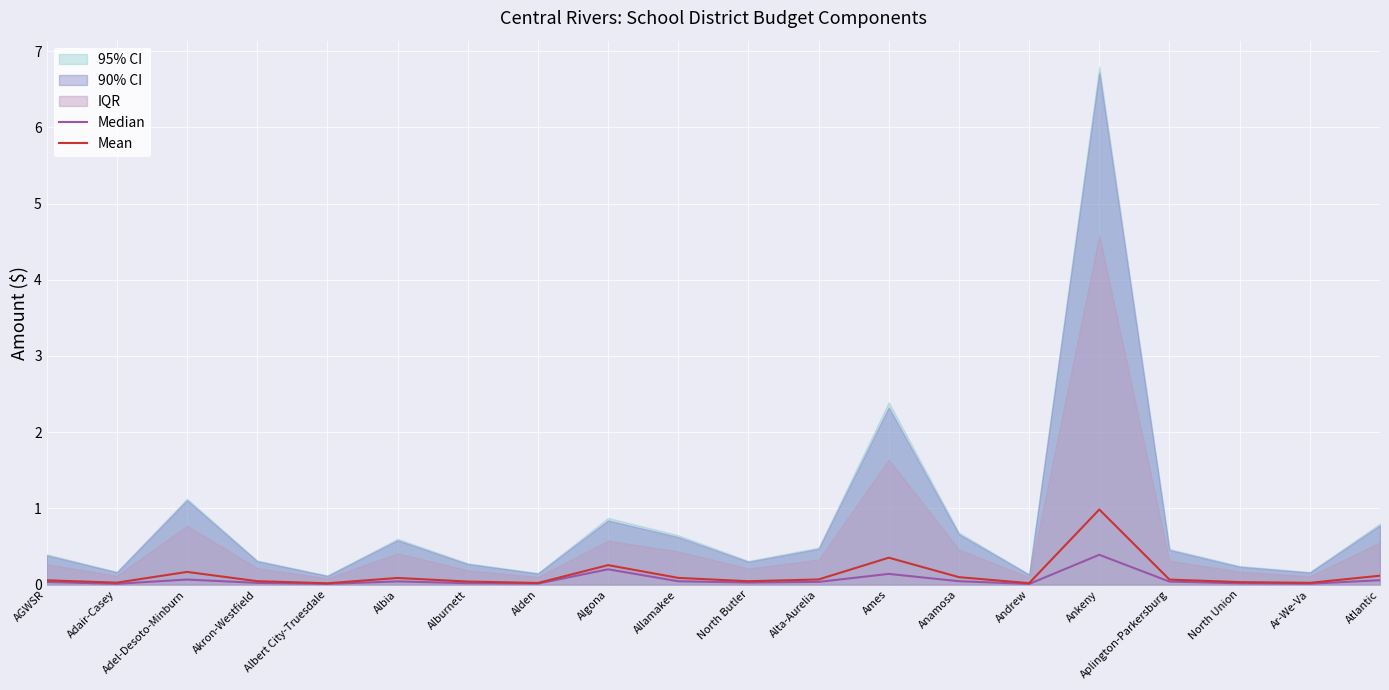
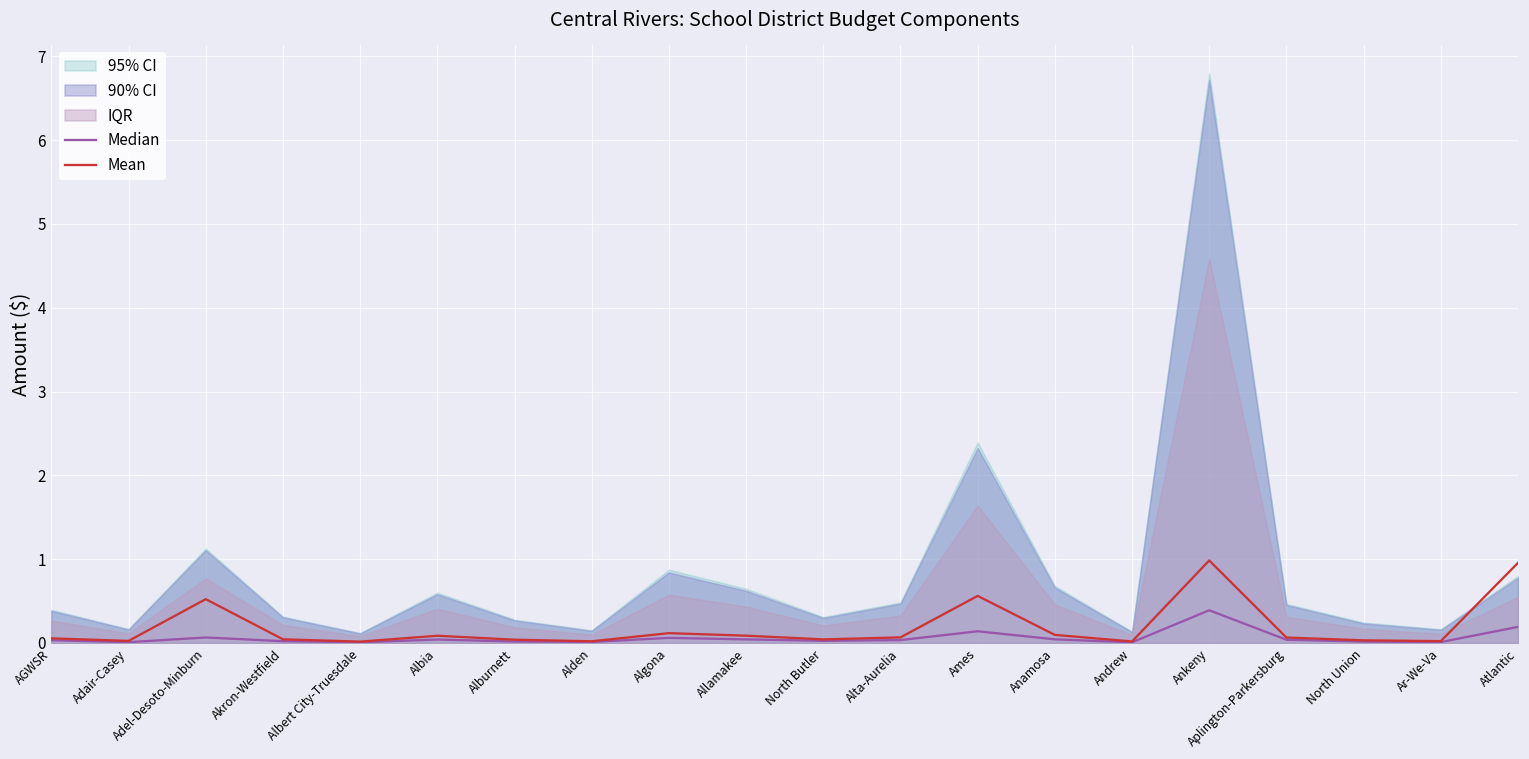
Mean, Adel-Desoto-Minburn: 0.2 -> 0.5
Median, Algona: 0.2 -> 0.1
Mean, Algona: 0.3 -> 0.1
Mean, Ames: 0.4 -> 0.6
Median, Atlantic: 0.1 -> 0.2
Mean, Atlantic: 0.1 -> 1.0
